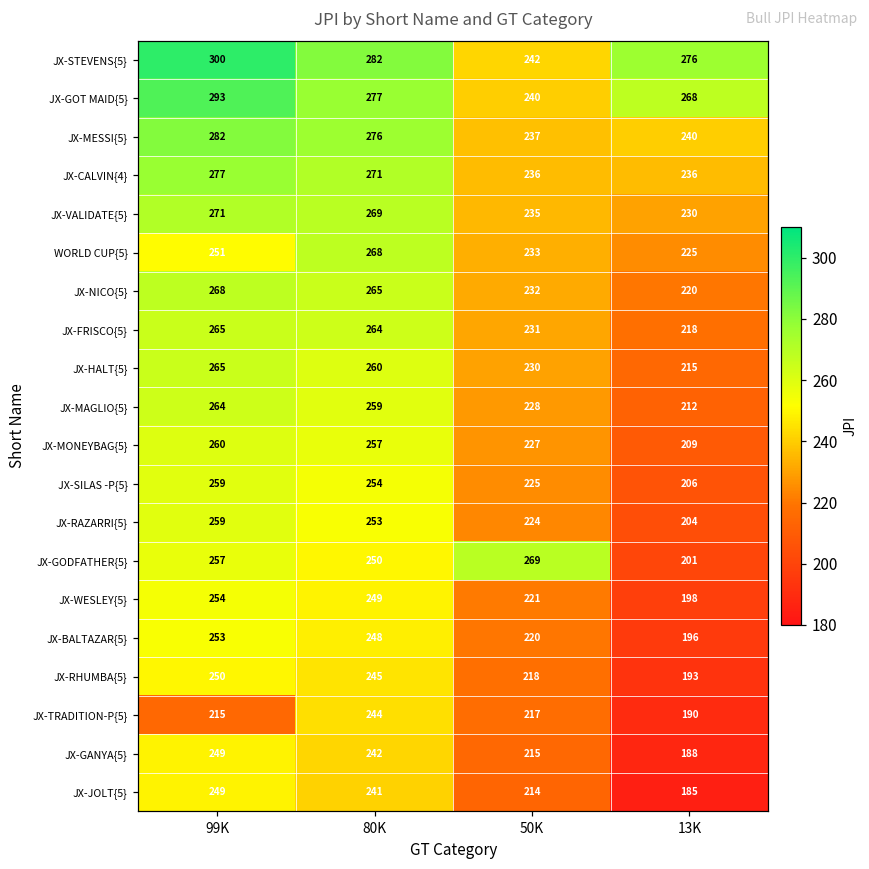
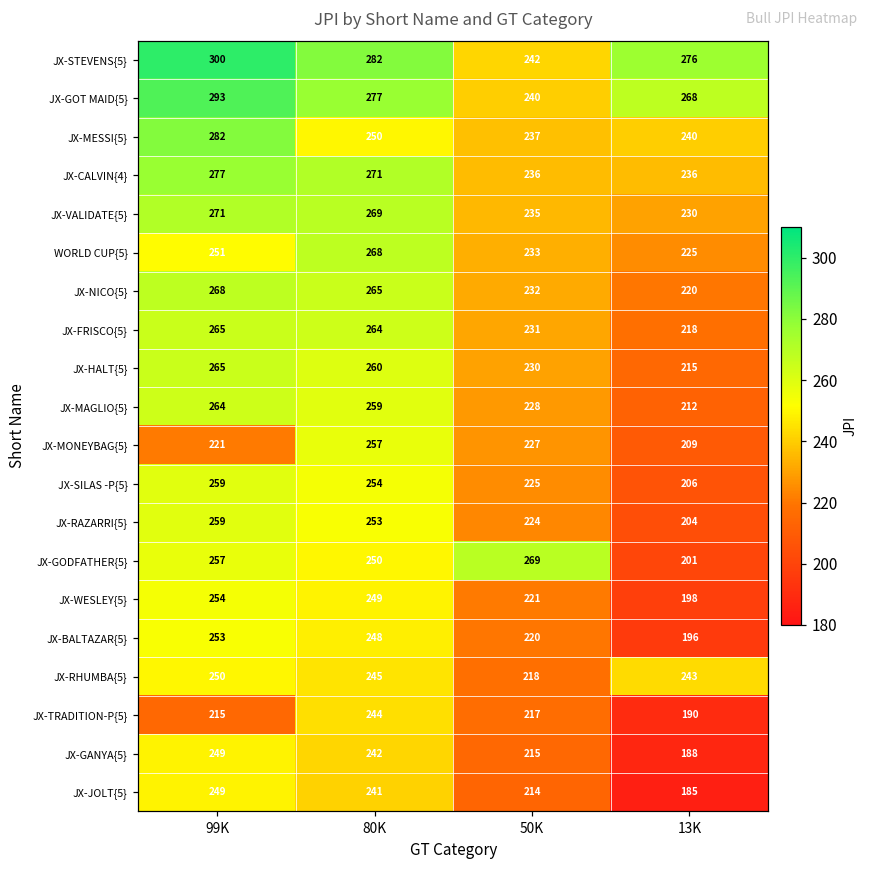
JX-MESSI{5}, 80K: 276 -> 250
JX-MONEYBAG{5}, 99K: 260 -> 221
JX-RHUMBA{5}, 13K: 193 -> 243
